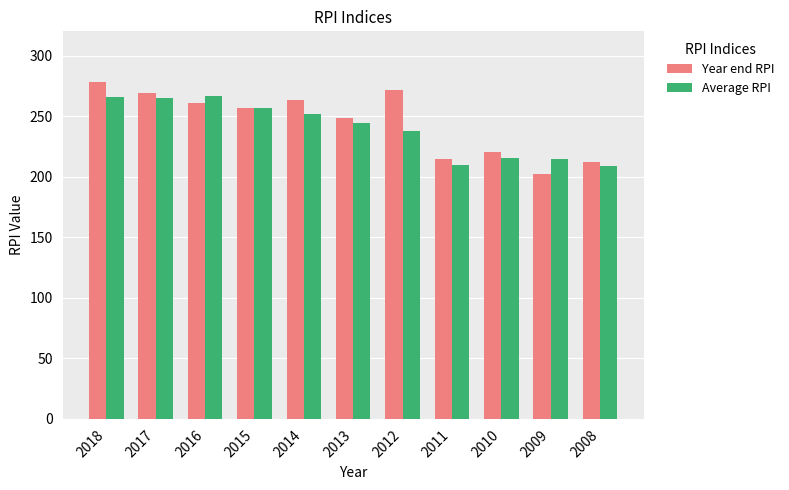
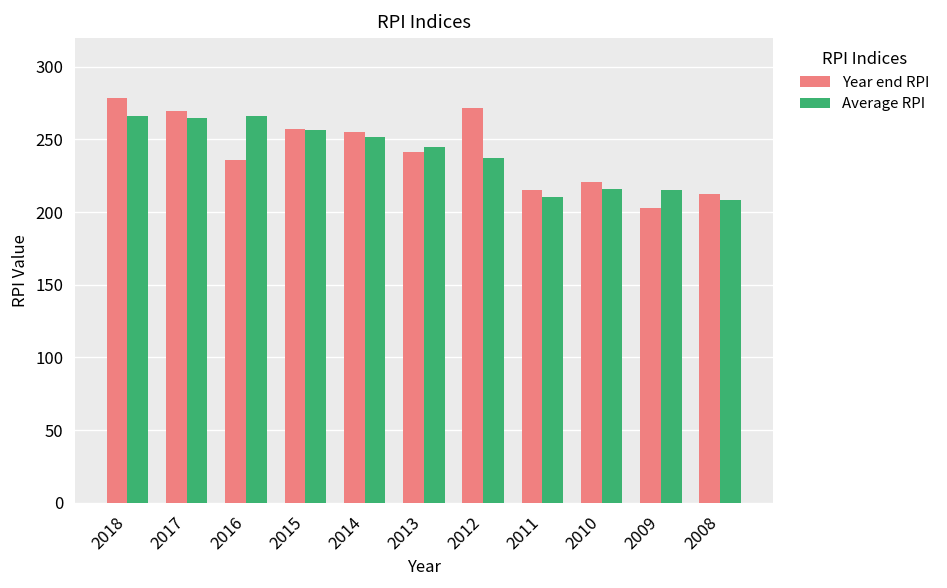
Year end RPI, 2016: 261 -> 236
Year end RPI, 2014: 263 -> 255
Year end RPI, 2013: 249 -> 242
